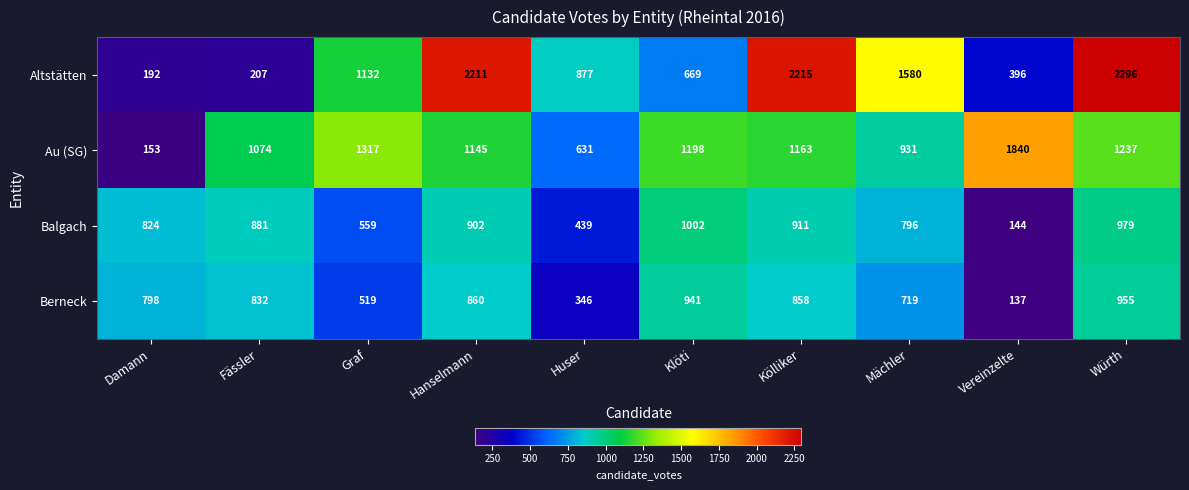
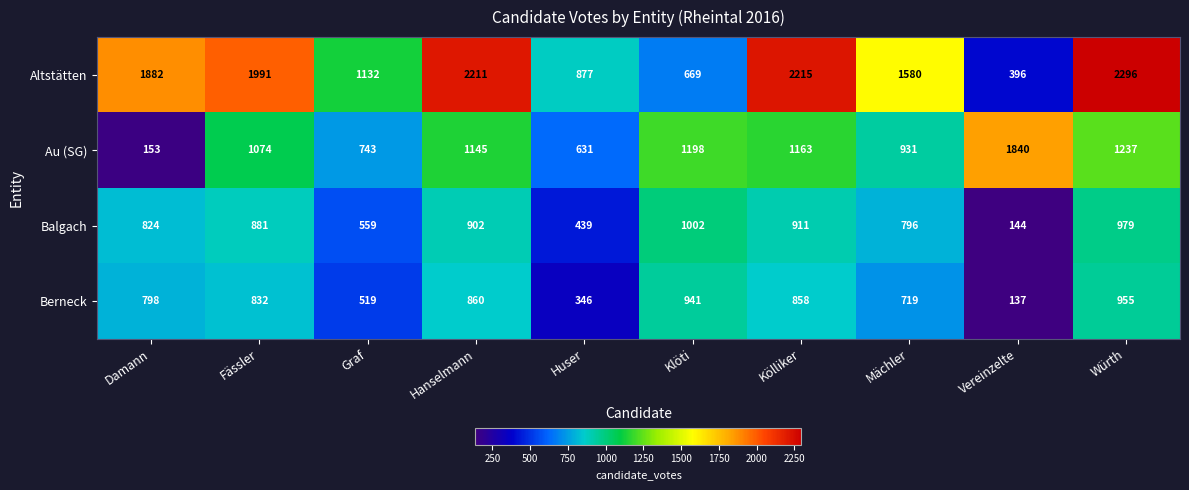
Altstätten, Damann: 192 -> 1882
Altstätten, Fässler: 207 -> 1991
Au (SG), Graf: 1317 -> 743
